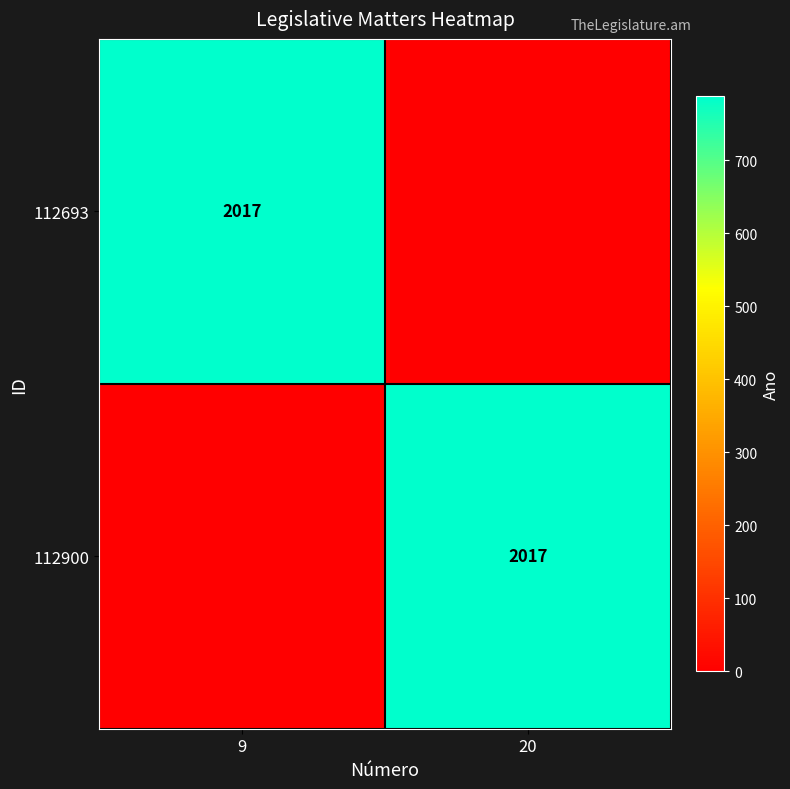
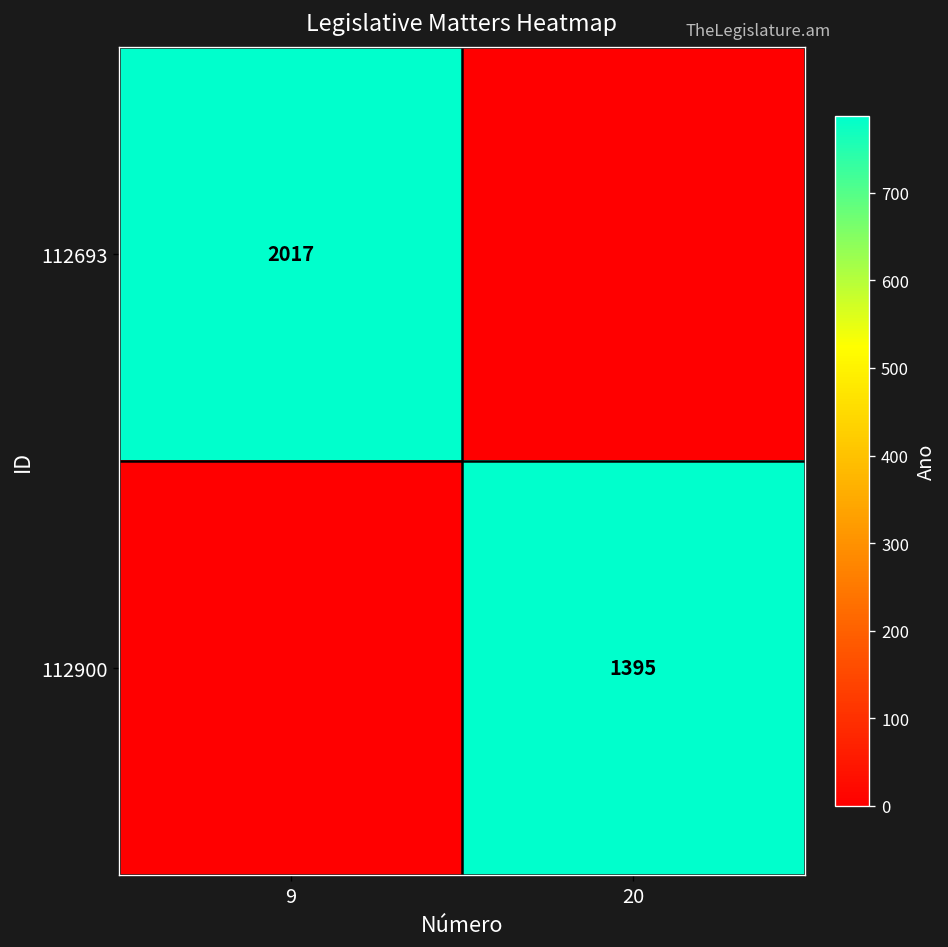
112900, 20: 2017 -> 1395
